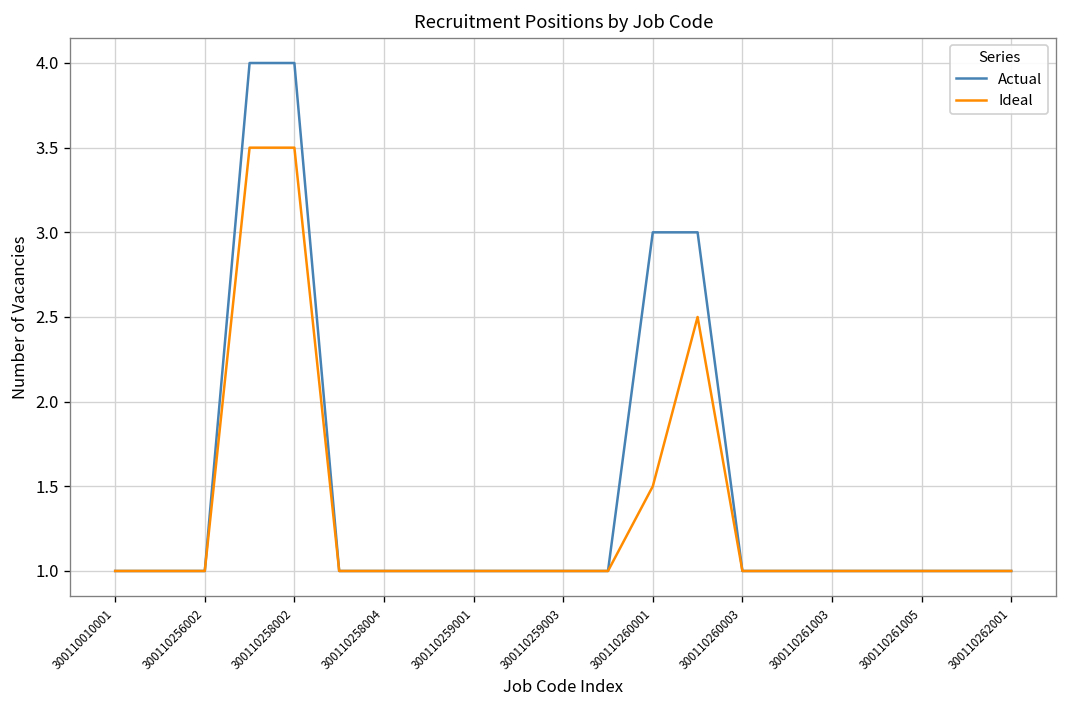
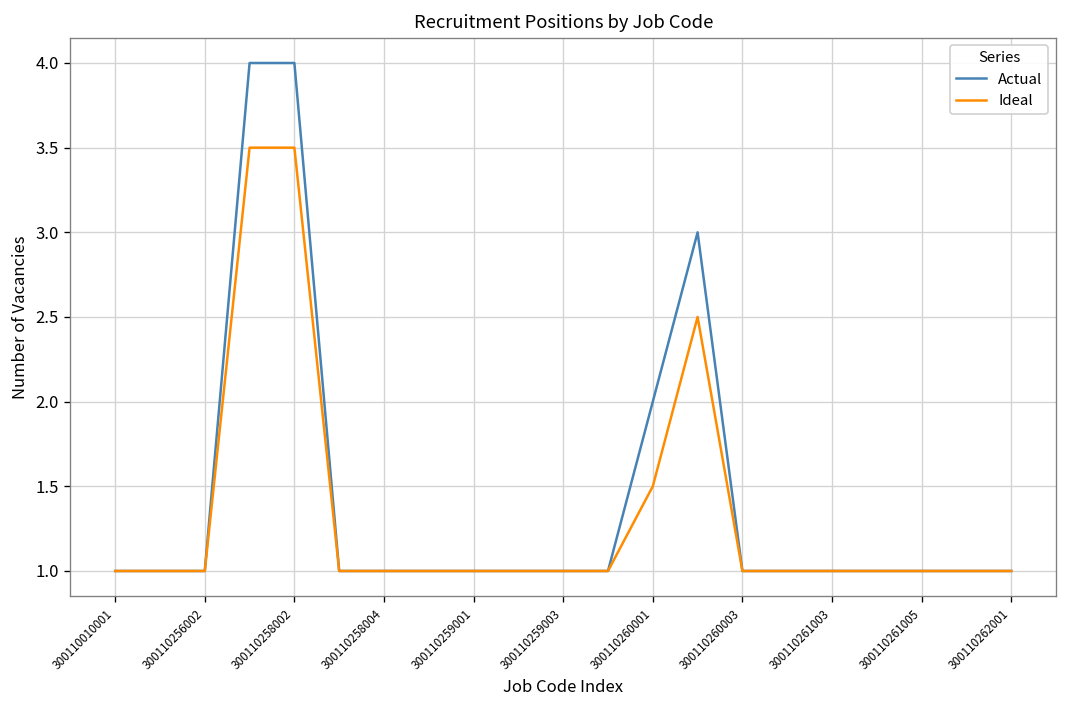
Actual, 300110260001: 3 -> 2
